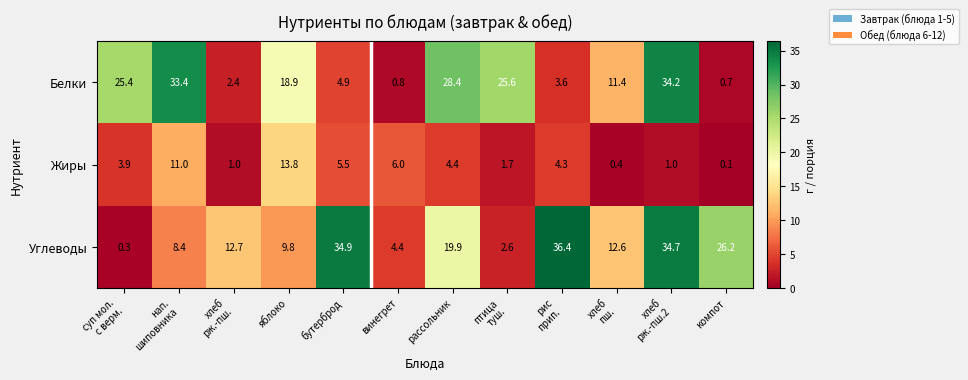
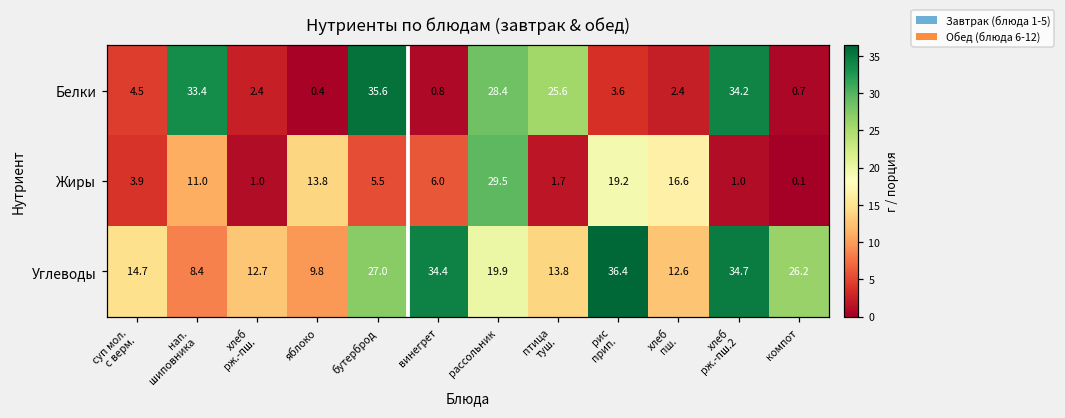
Белки, суп мол. с верм.: 25.4 -> 4.5
Белки, яблоко: 18.9 -> 0.4
Белки, бутерброд: 4.9 -> 35.6
Белки, хлеб пш.: 11.4 -> 2.4
Жиры, рассольник: 4.4 -> 29.5
Жиры, рис прип.: 4.3 -> 19.2
Жиры, хлеб пш.: 0.4 -> 16.6
Углеводы, суп мол. с верм.: 0.3 -> 14.7
Углеводы, бутерброд: 34.9 -> 27.0
Углеводы, винегрет: 4.4 -> 34.4
Углеводы, птица туш.: 2.6 -> 13.8
